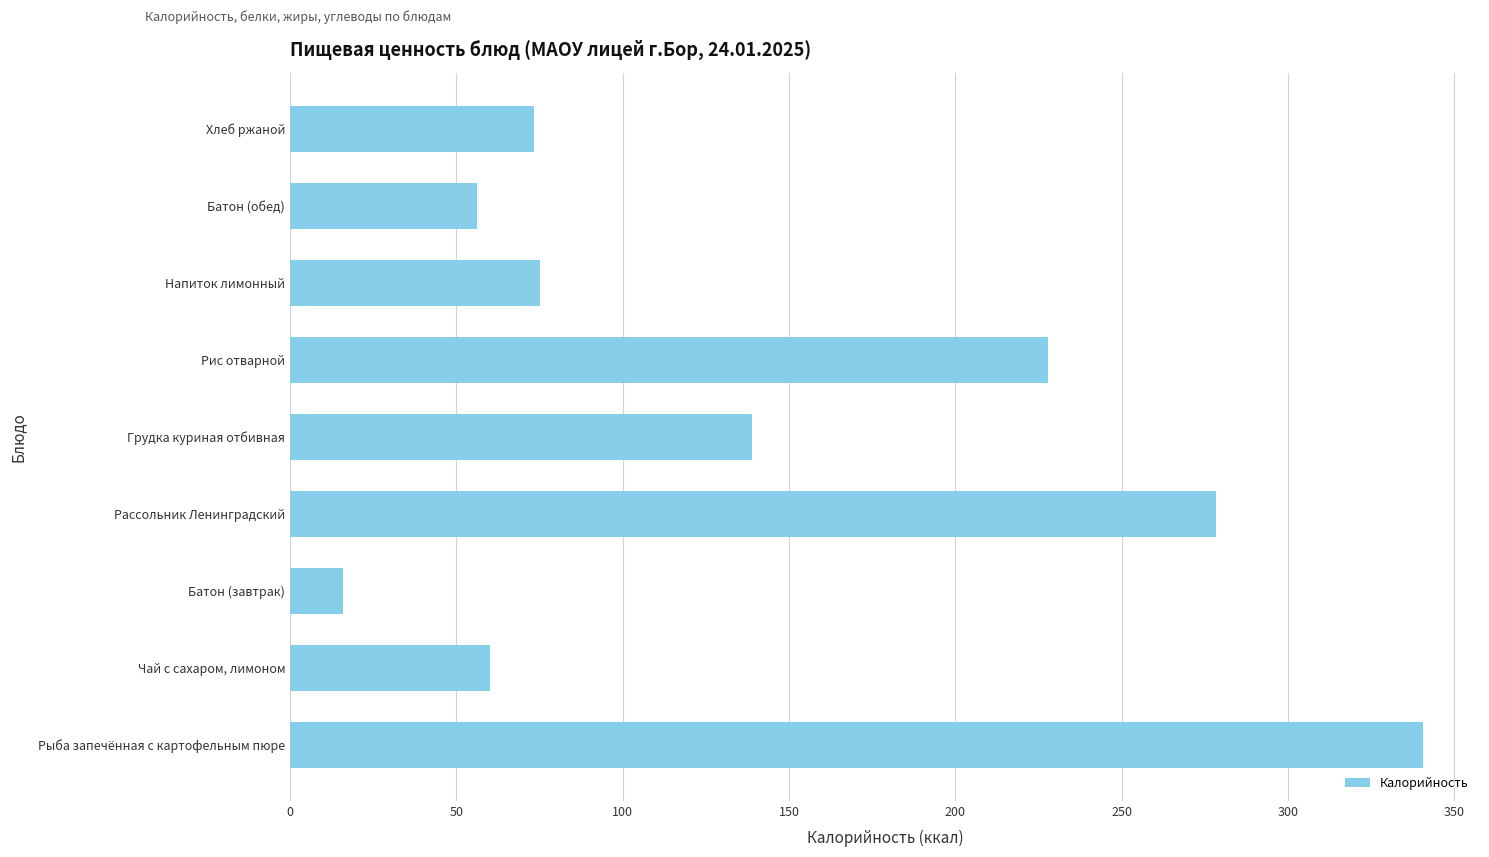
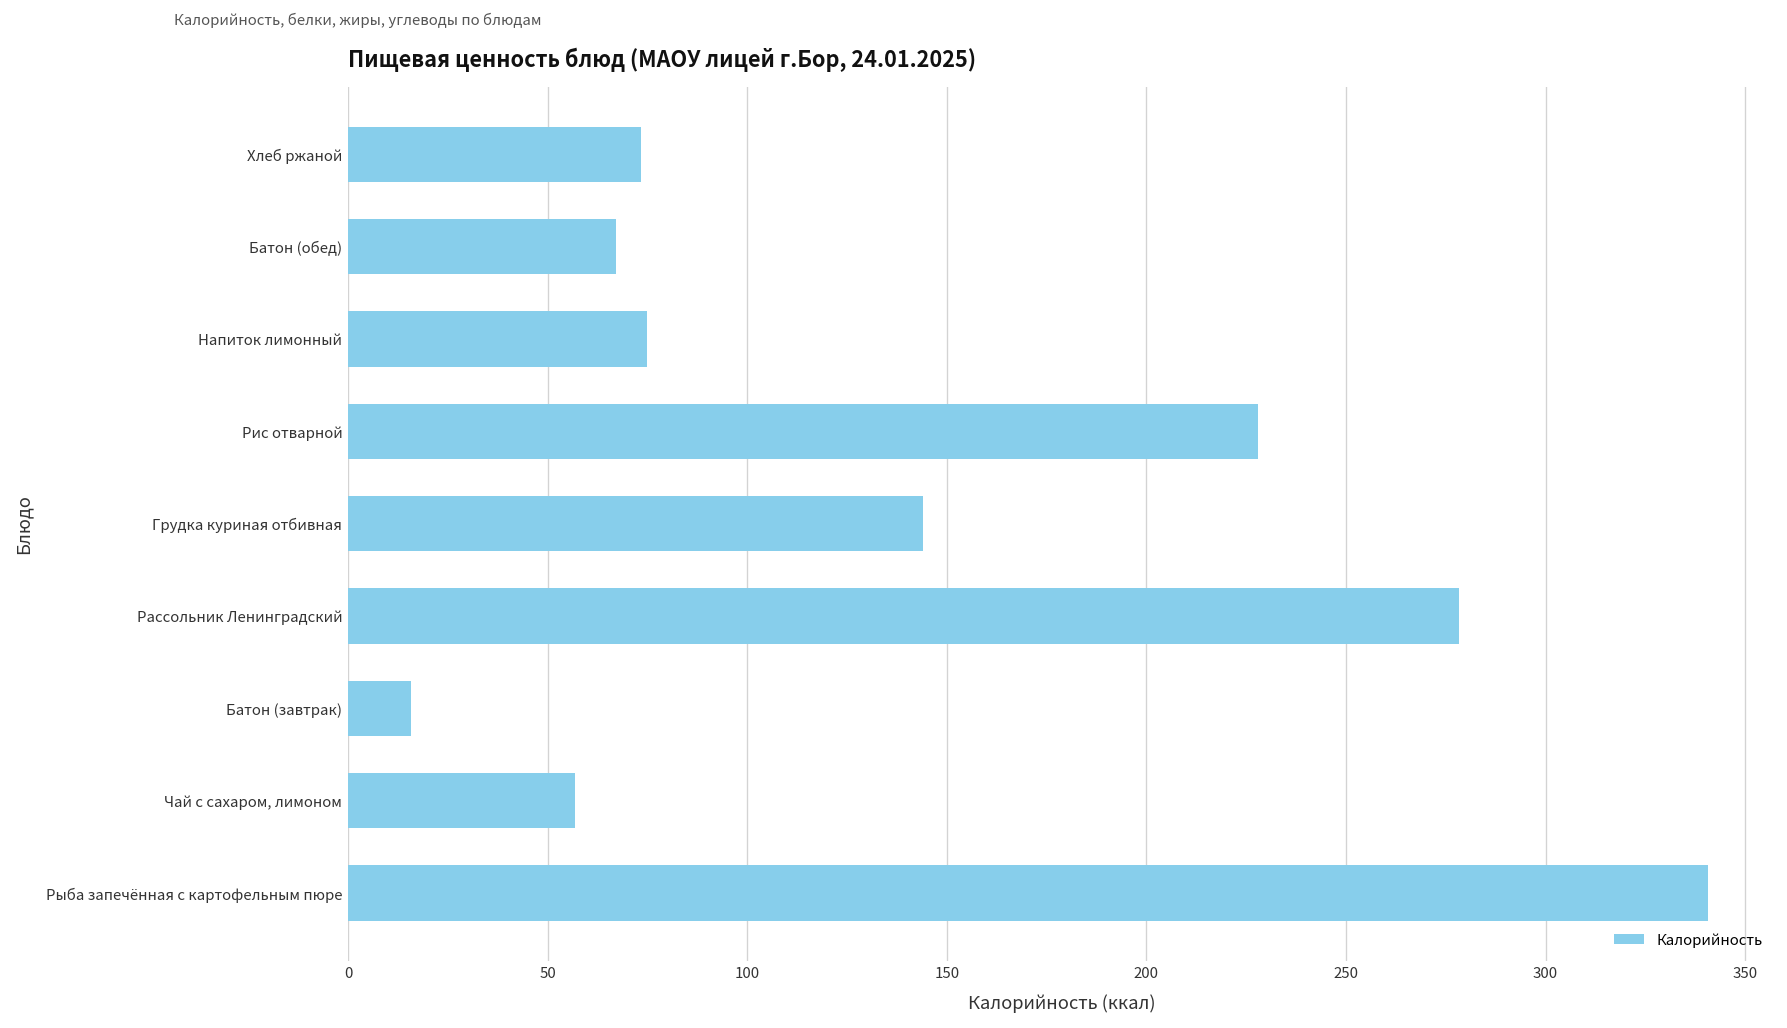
Батон (обед): 56 -> 67
Грудка куриная отбивная: 139 -> 144
Чай с сахаром, лимоном: 60 -> 57
